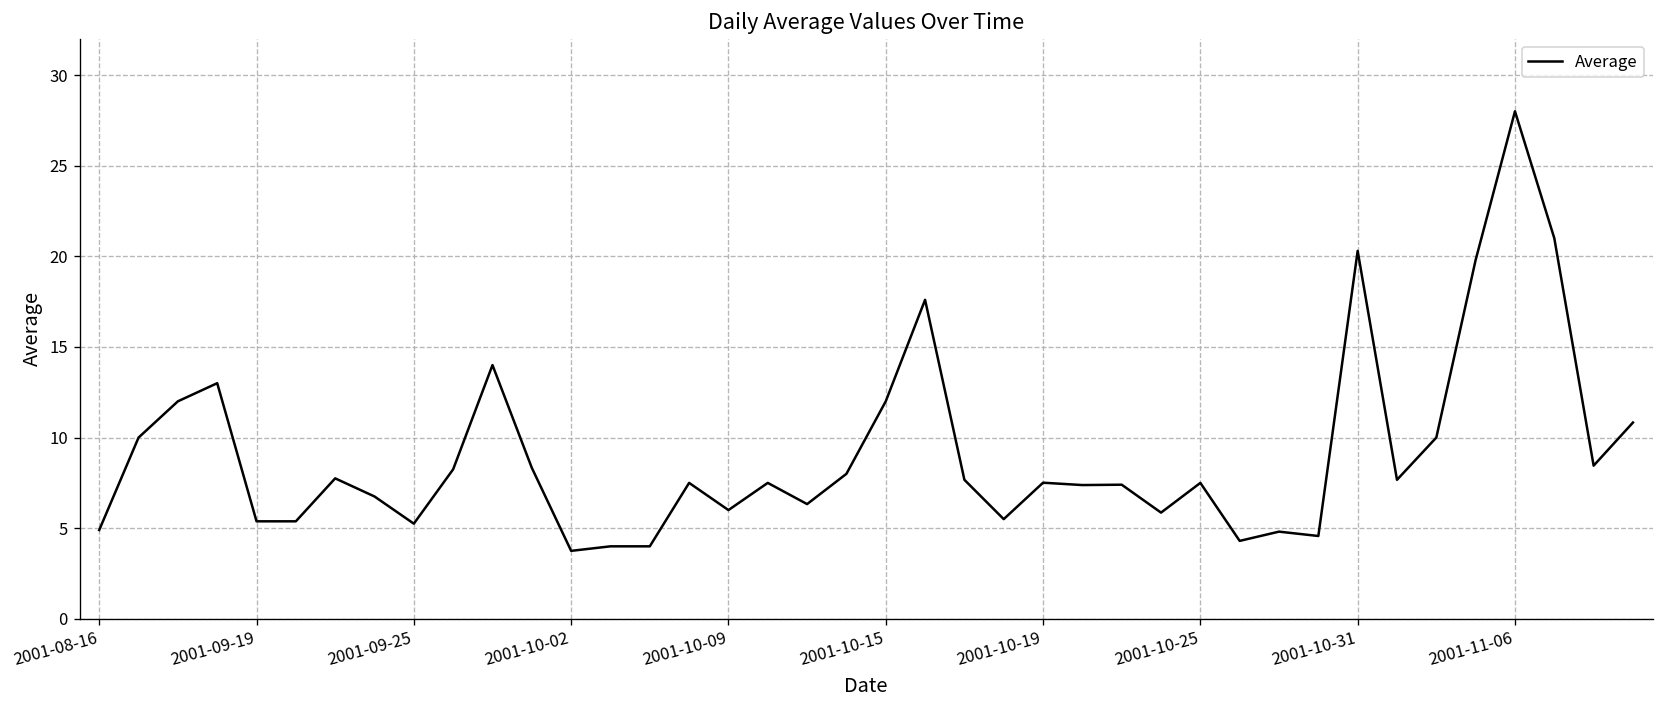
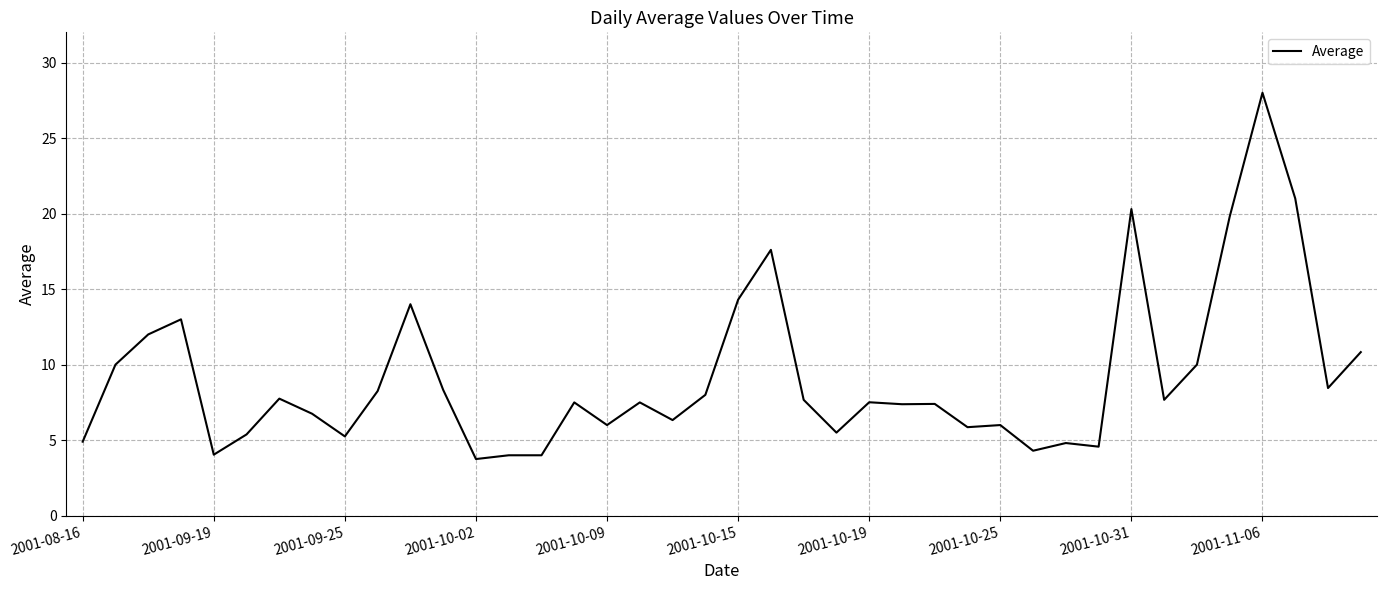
2001-09-19: 5.4 -> 4.0
2001-10-15: 12.0 -> 14.3
2001-10-25: 7.5 -> 6.0
